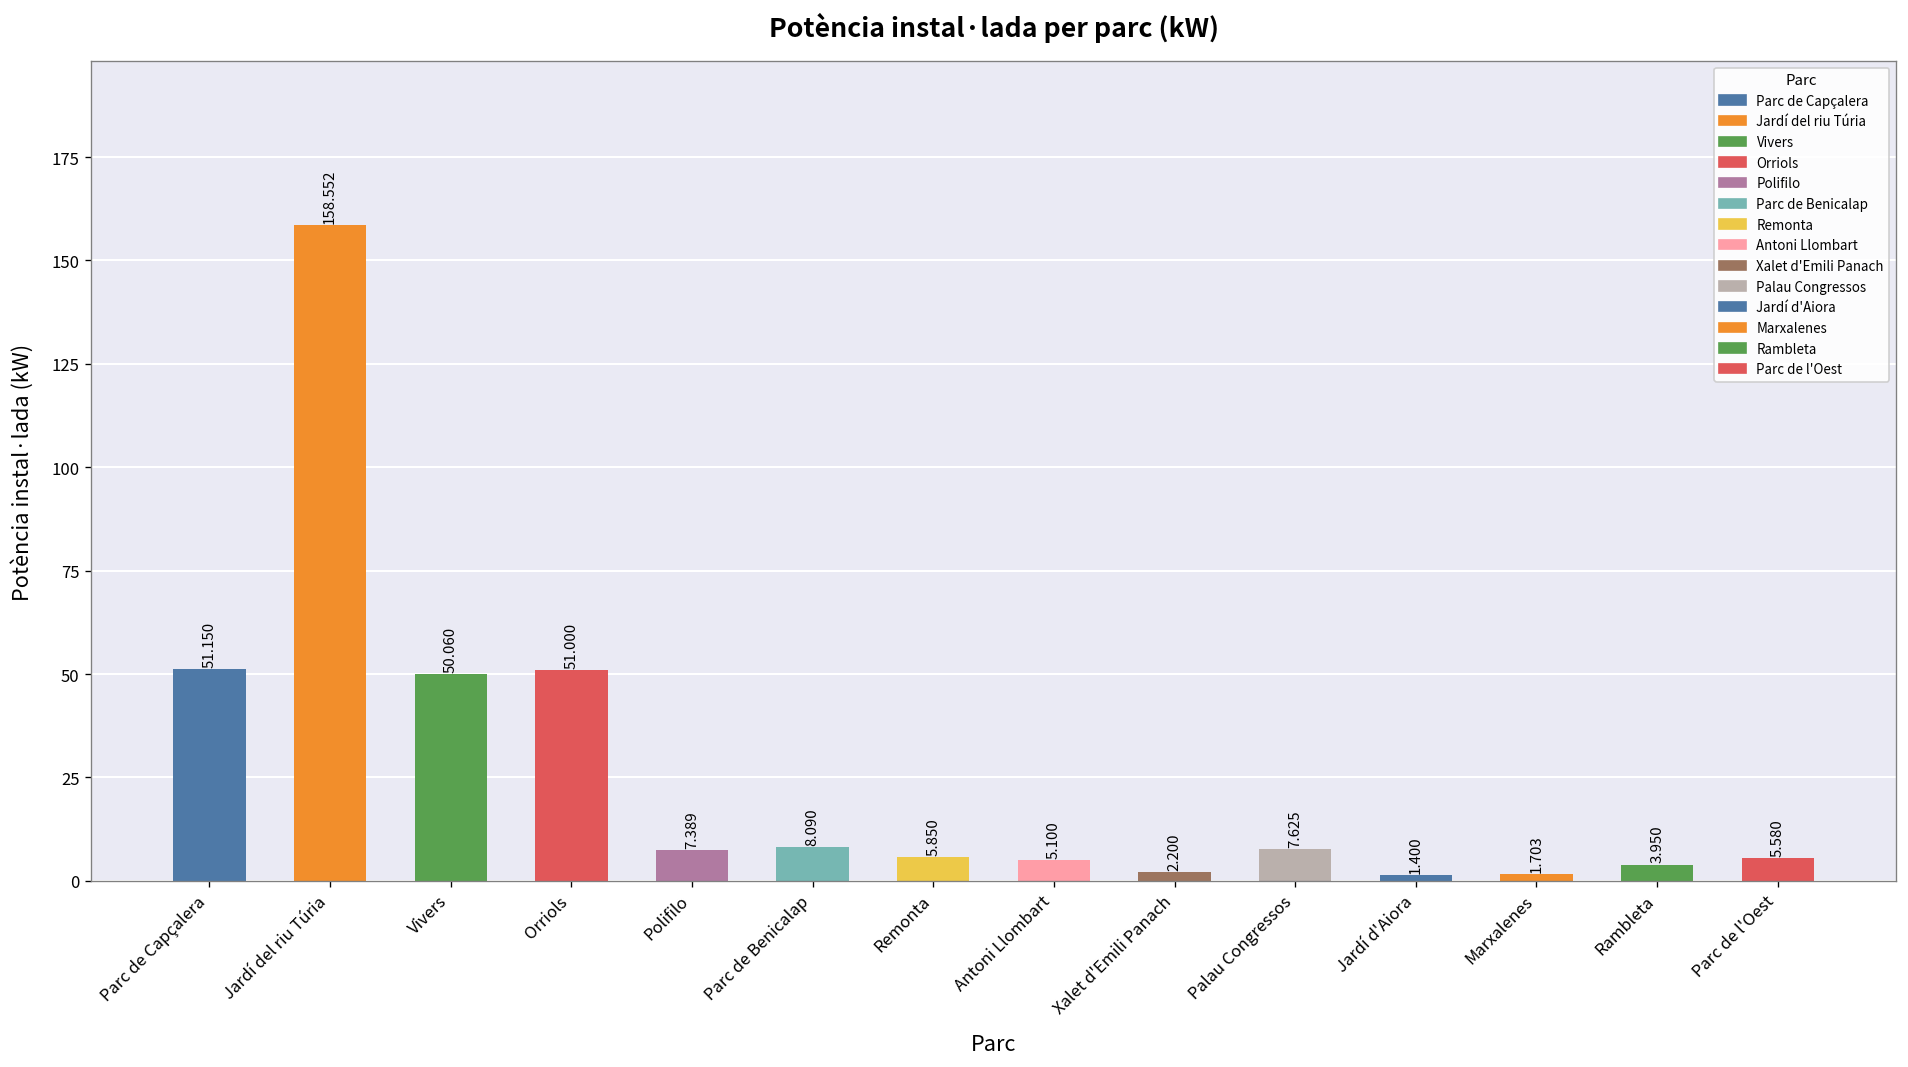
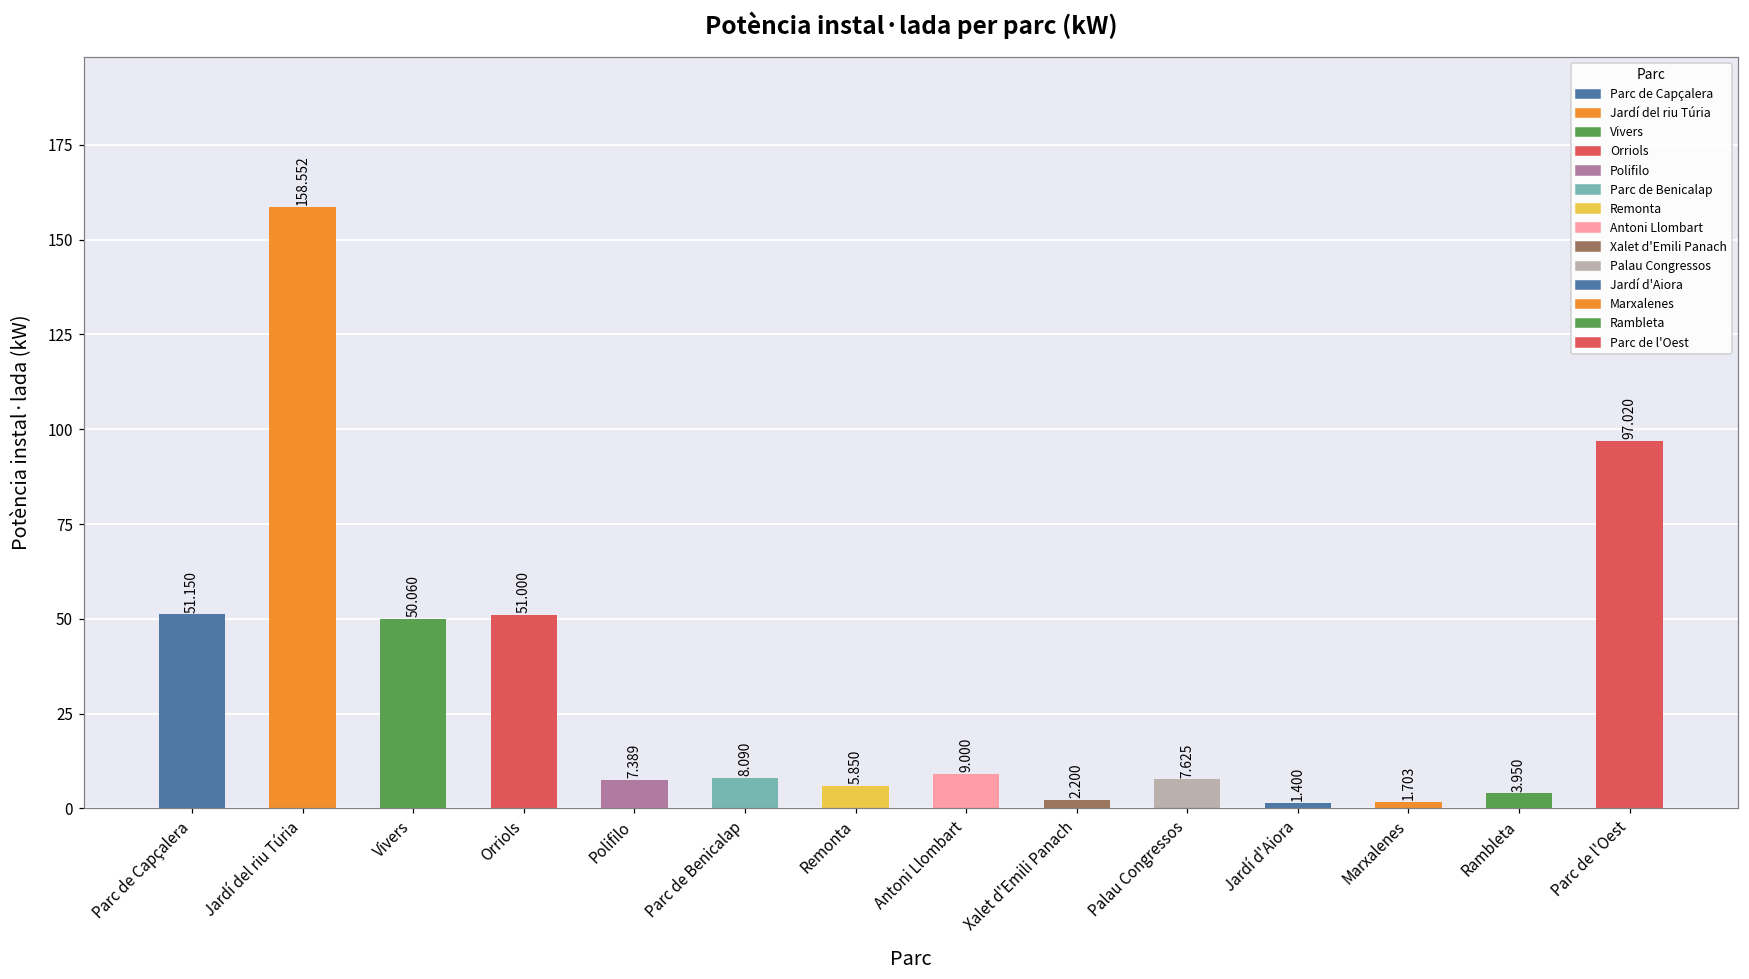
Antoni Llombart: 5.100 -> 9.000
Parc de l'Oest: 5.580 -> 97.020
